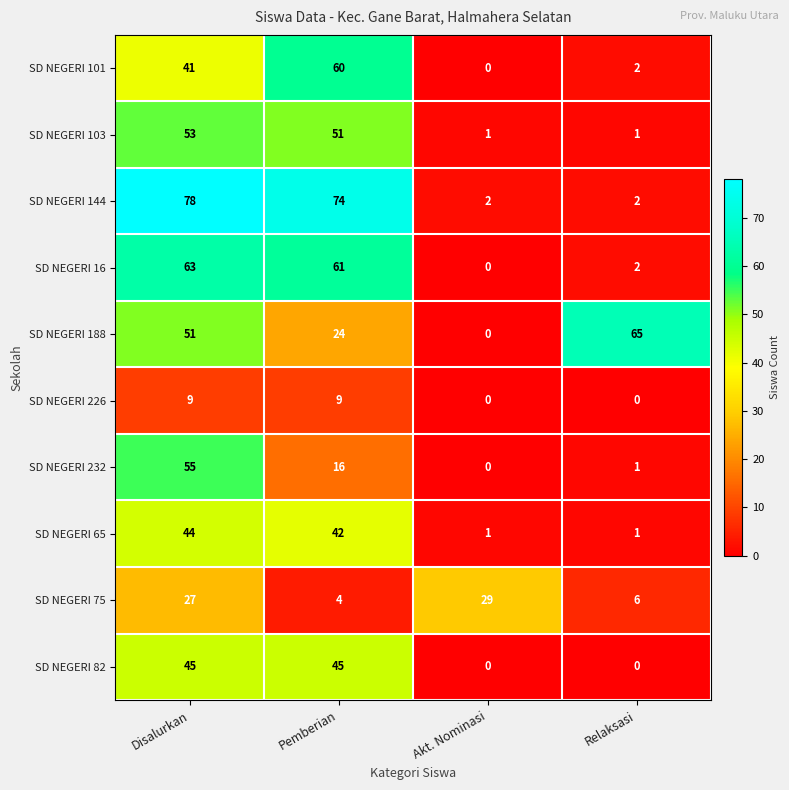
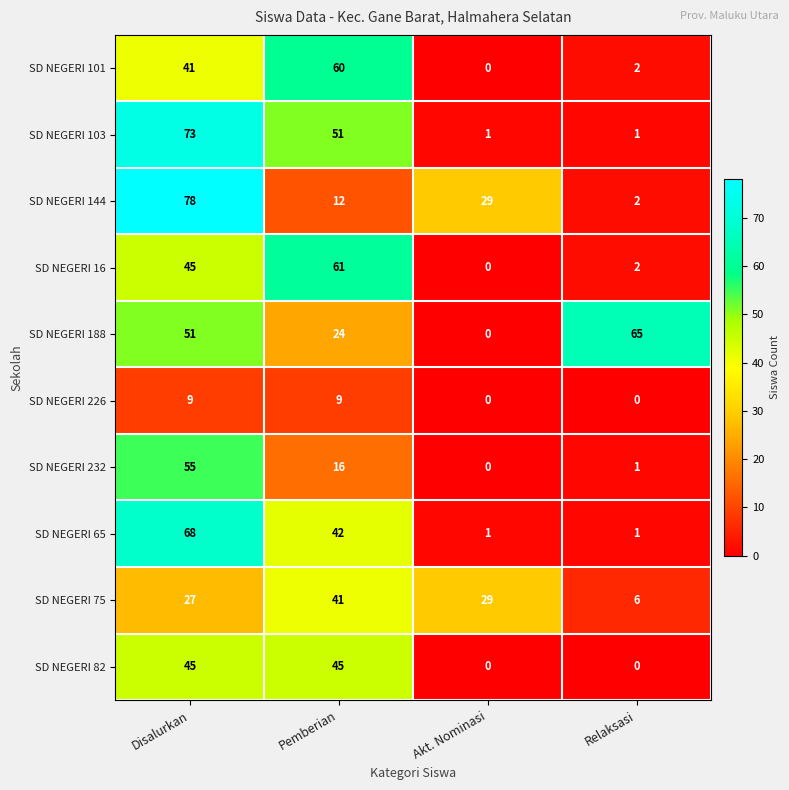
SD NEGERI 103, Disalurkan: 53 -> 73
SD NEGERI 144, Pemberian: 74 -> 12
SD NEGERI 144, Akt. Nominasi: 2 -> 29
SD NEGERI 16, Disalurkan: 63 -> 45
SD NEGERI 65, Disalurkan: 44 -> 68
SD NEGERI 75, Pemberian: 4 -> 41
